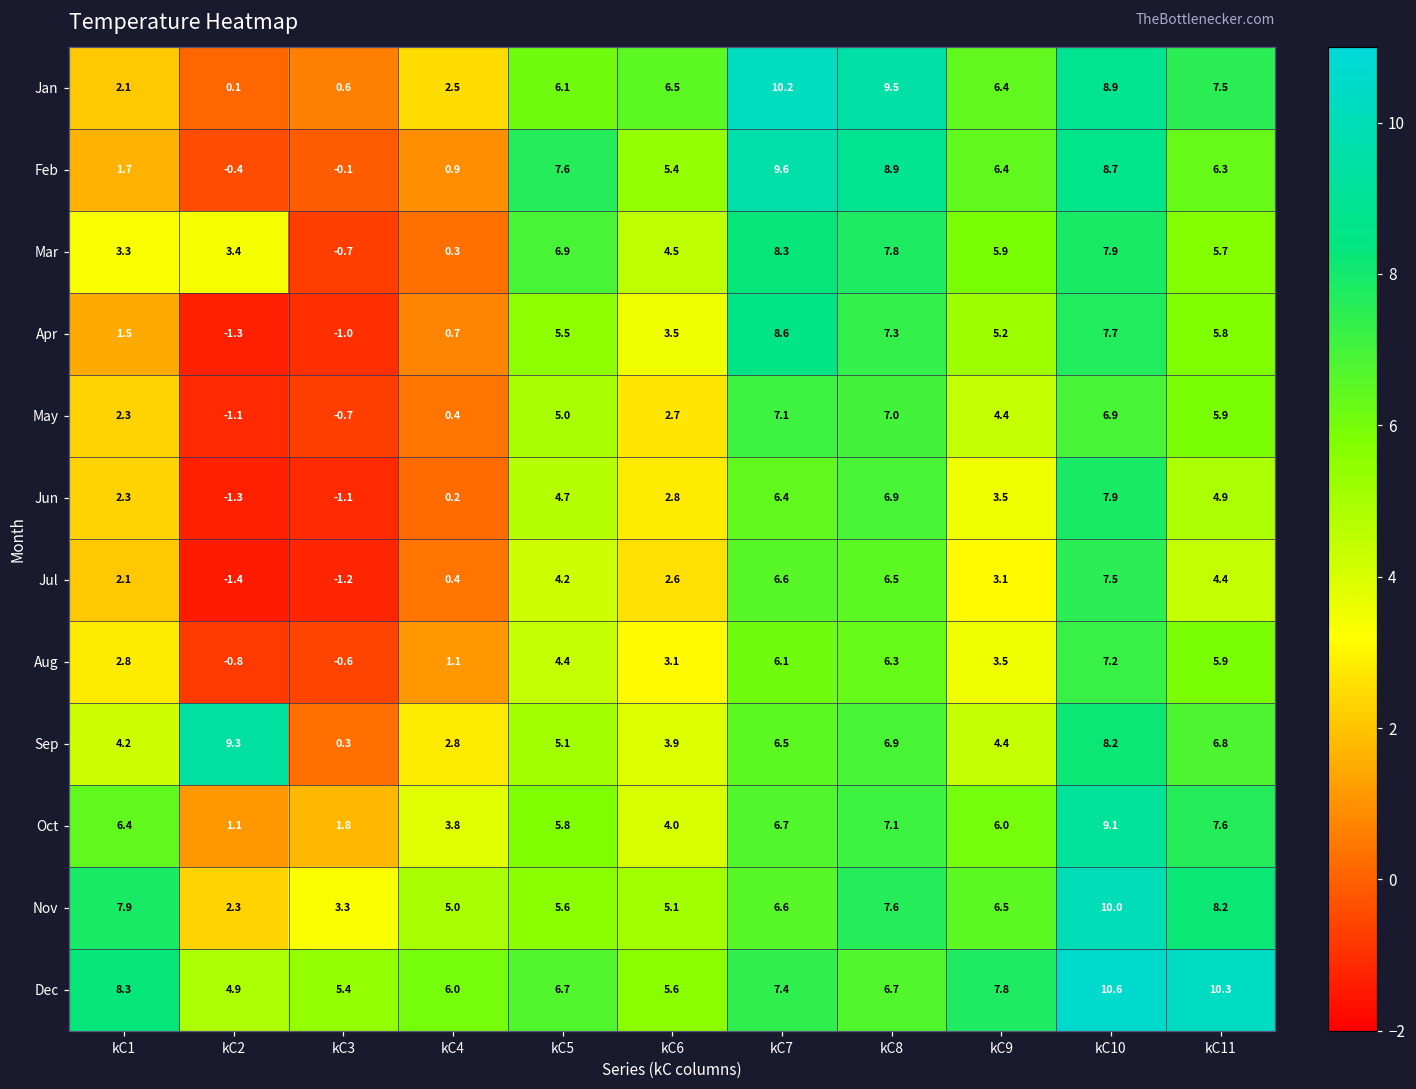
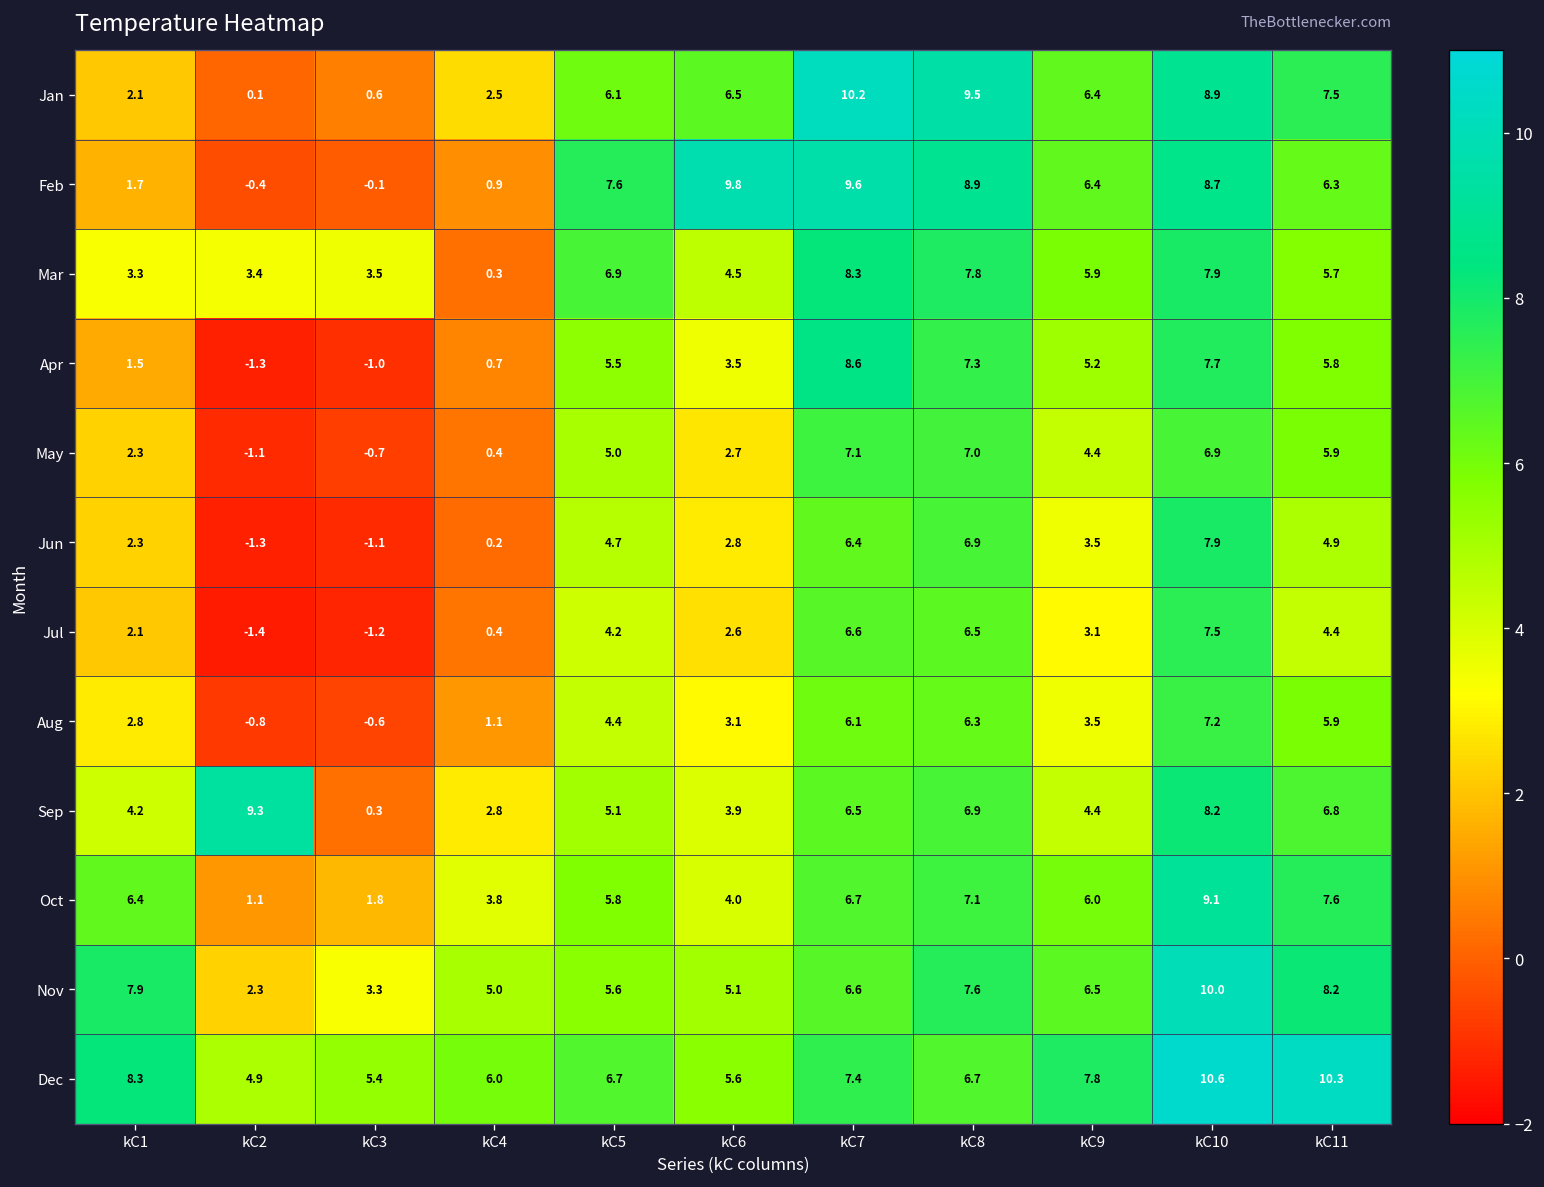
Feb, kC6: 5.4 -> 9.8
Mar, kC3: -0.7 -> 3.5
